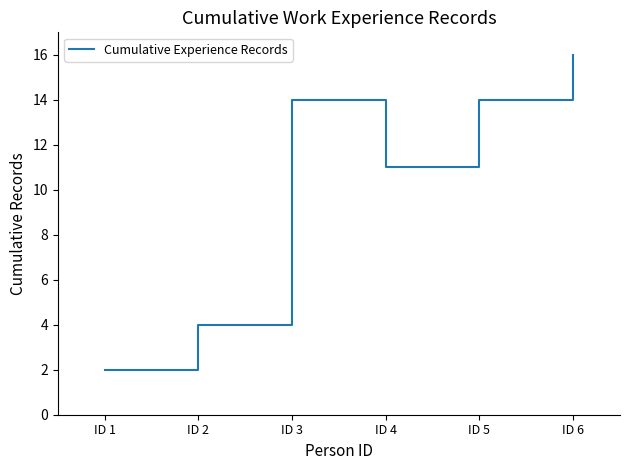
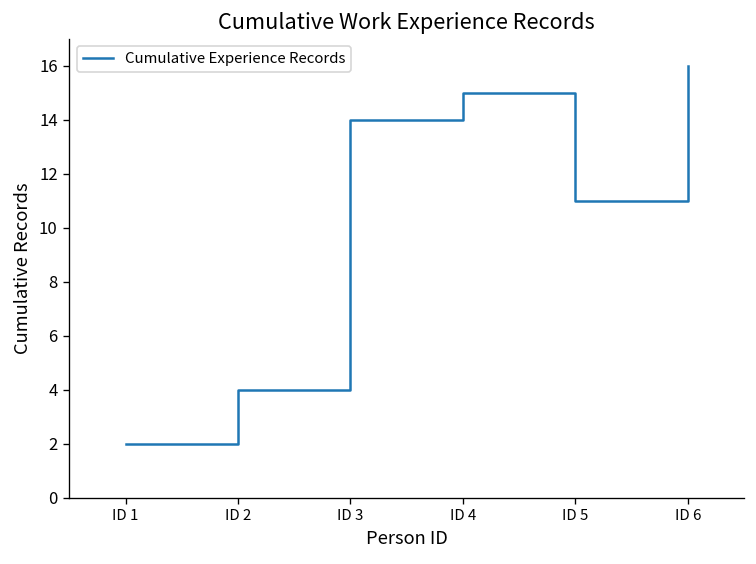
ID 4: 11 -> 15
ID 5: 14 -> 11
